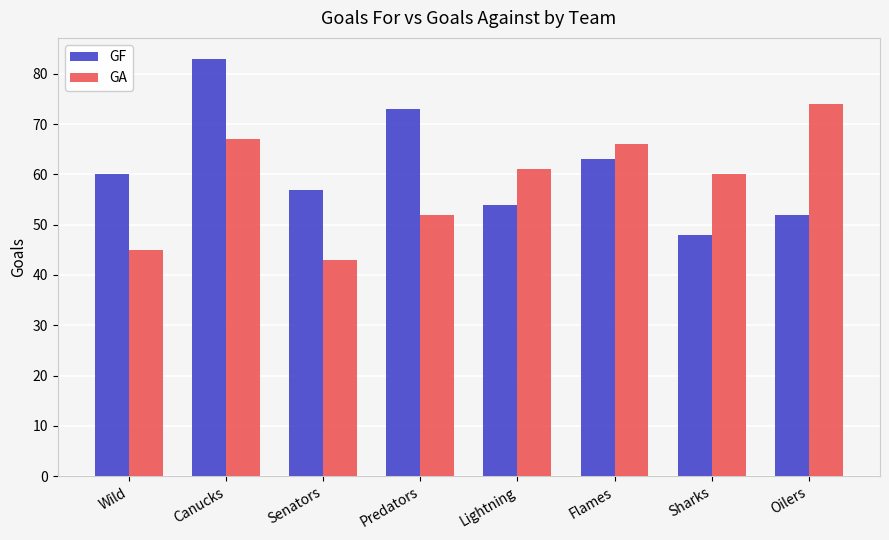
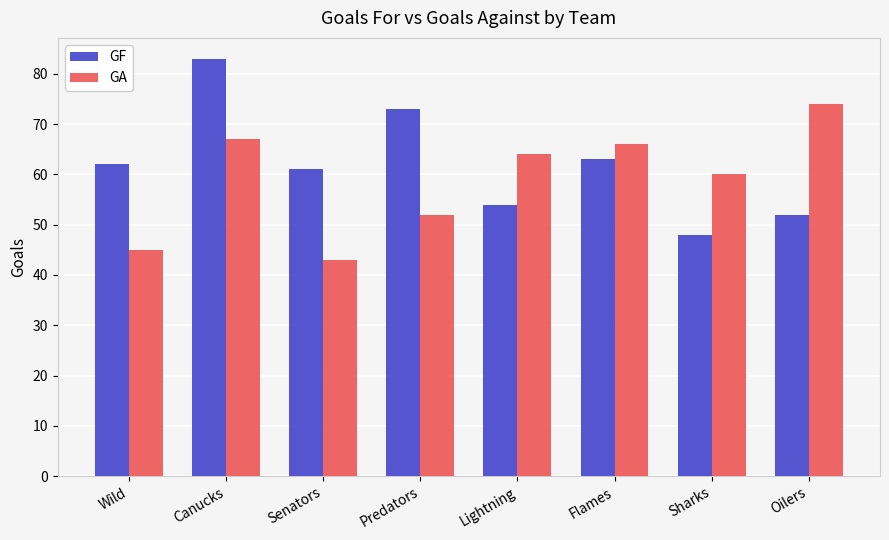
GF, Wild: 60 -> 62
GF, Senators: 57 -> 61
GA, Lightning: 61 -> 64
